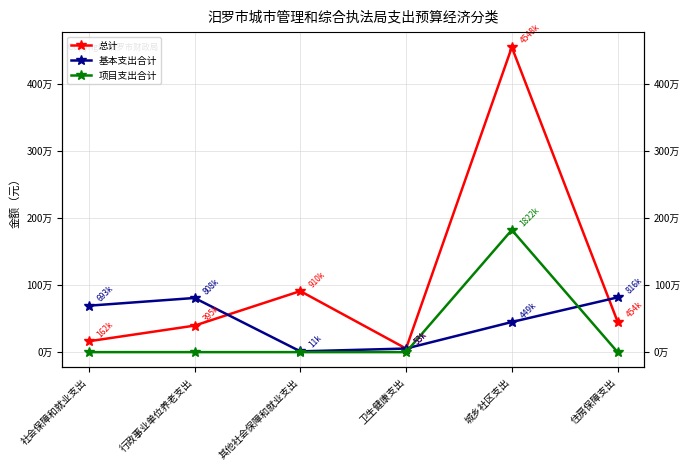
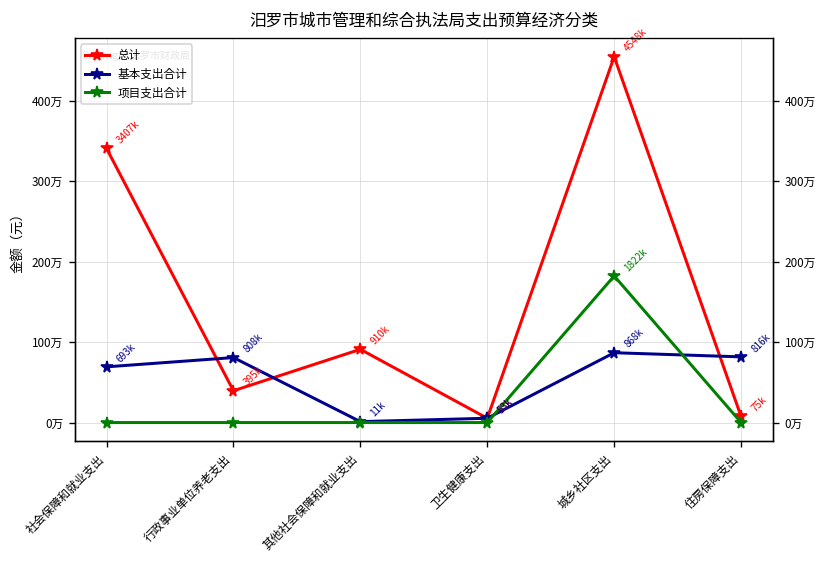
总计, 社会保障和就业支出: 162k -> 3407k
基本支出合计, 城乡社区支出: 449k -> 868k
总计, 住房保障支出: 454k -> 75k
